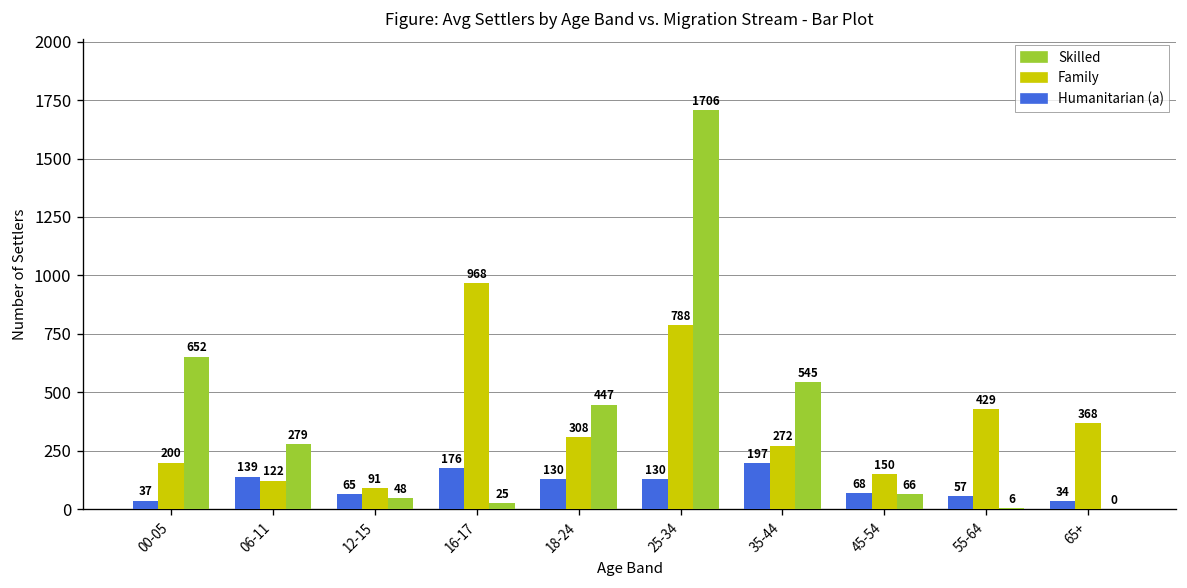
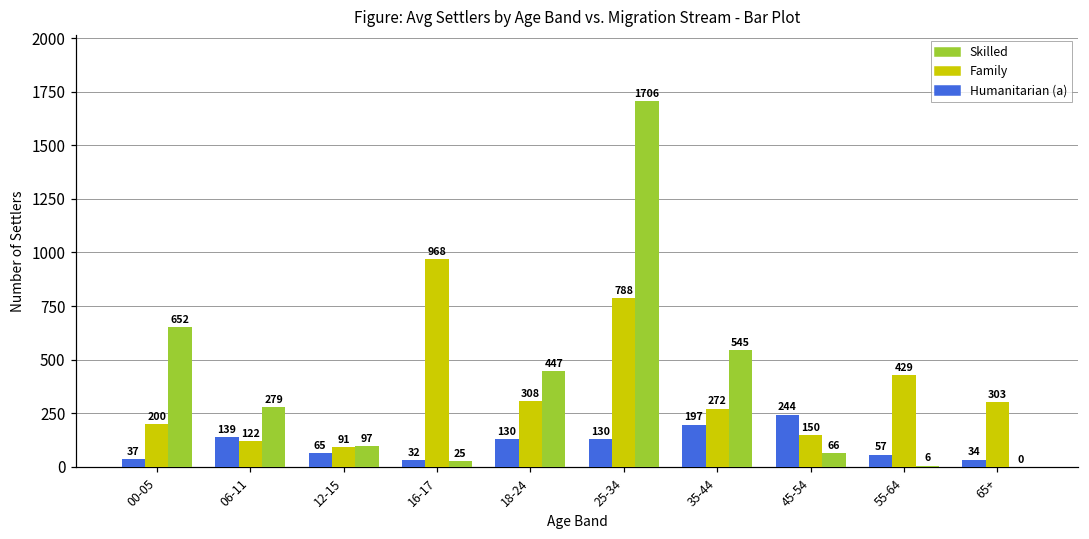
Skilled, 12-15: 48 -> 97
Humanitarian (a), 16-17: 176 -> 32
Humanitarian (a), 45-54: 68 -> 244
Family, 65+: 368 -> 303
